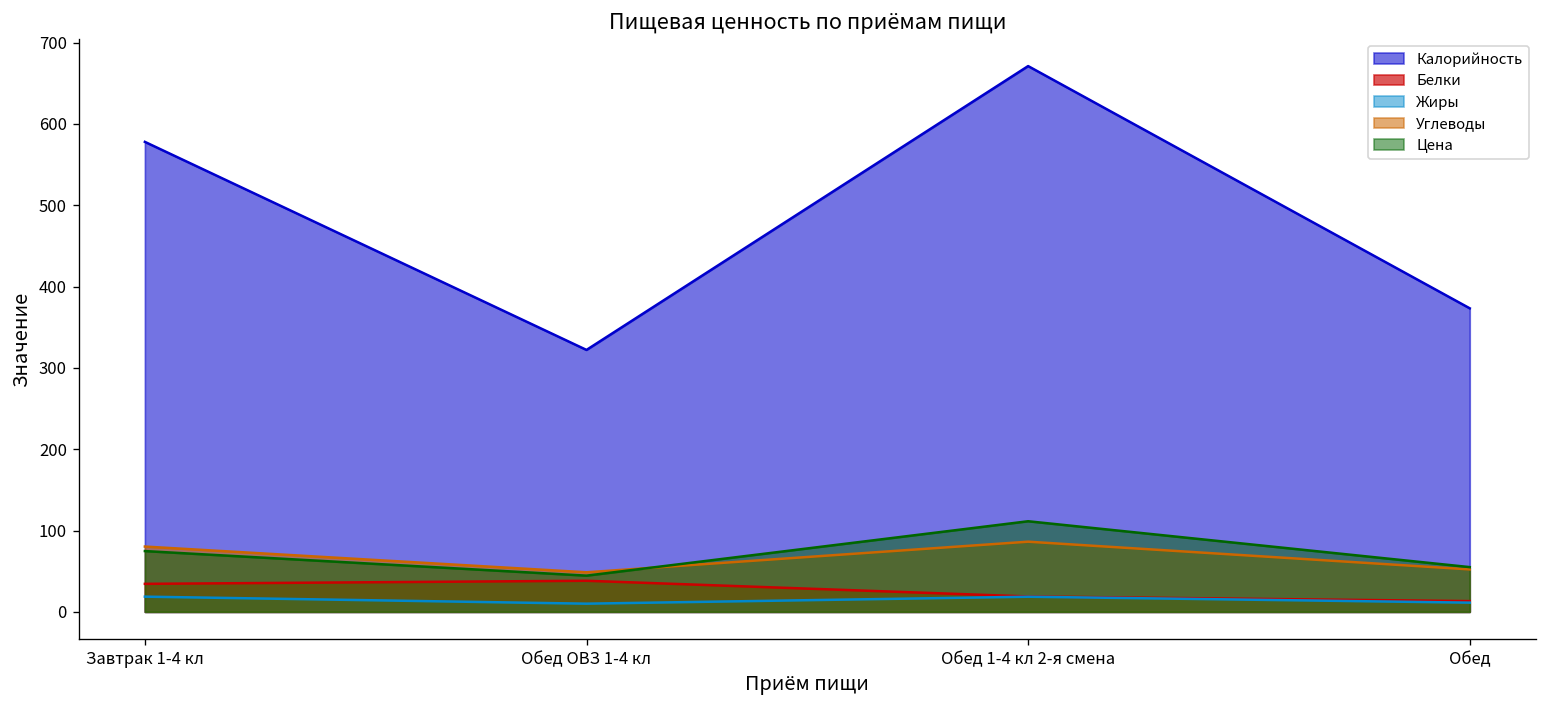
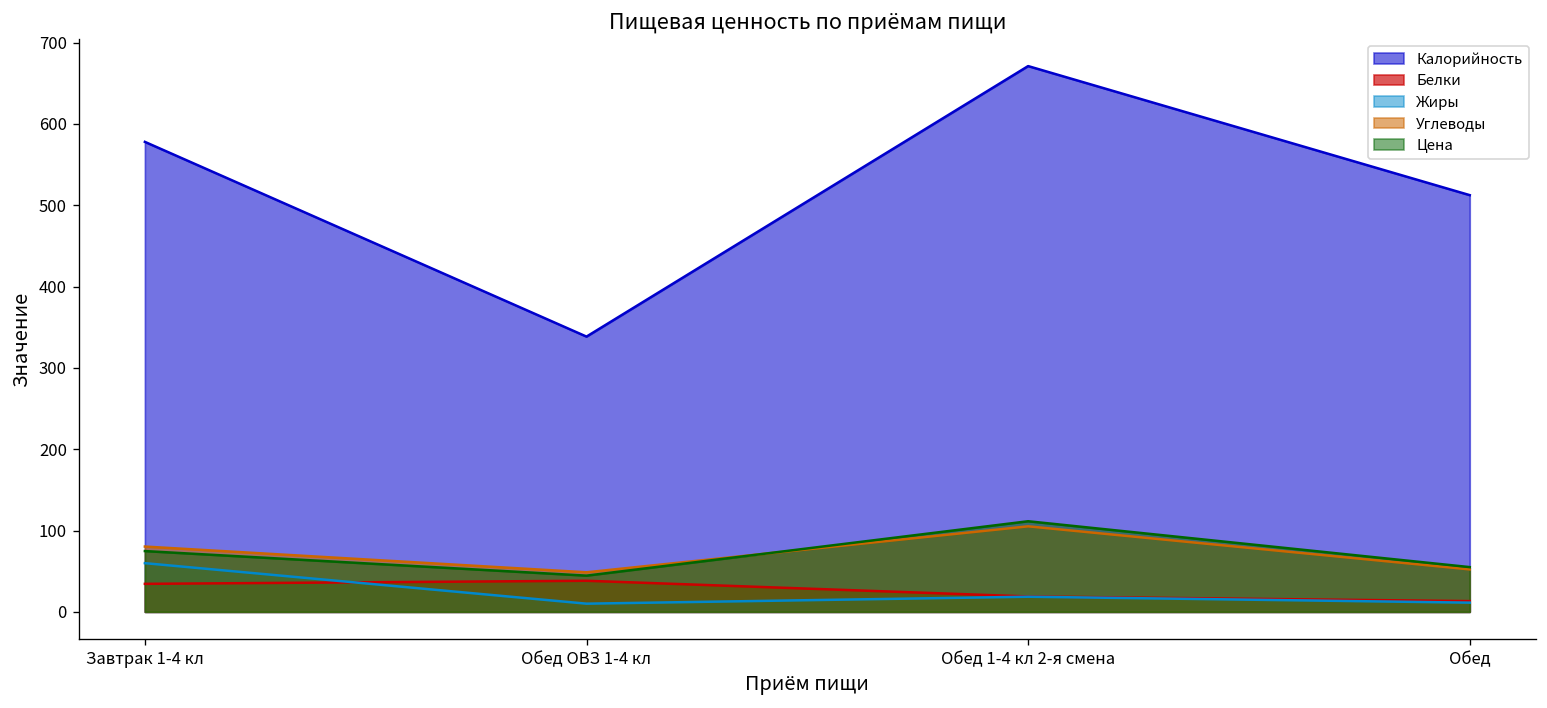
Жиры, Завтрак 1-4 кл: 20 -> 60
Калорийность, Обед ОВЗ 1-4 кл: 320 -> 340
Углеводы, Обед 1-4 кл 2-я смена: 90 -> 110
Калорийность, Обед: 370 -> 510
